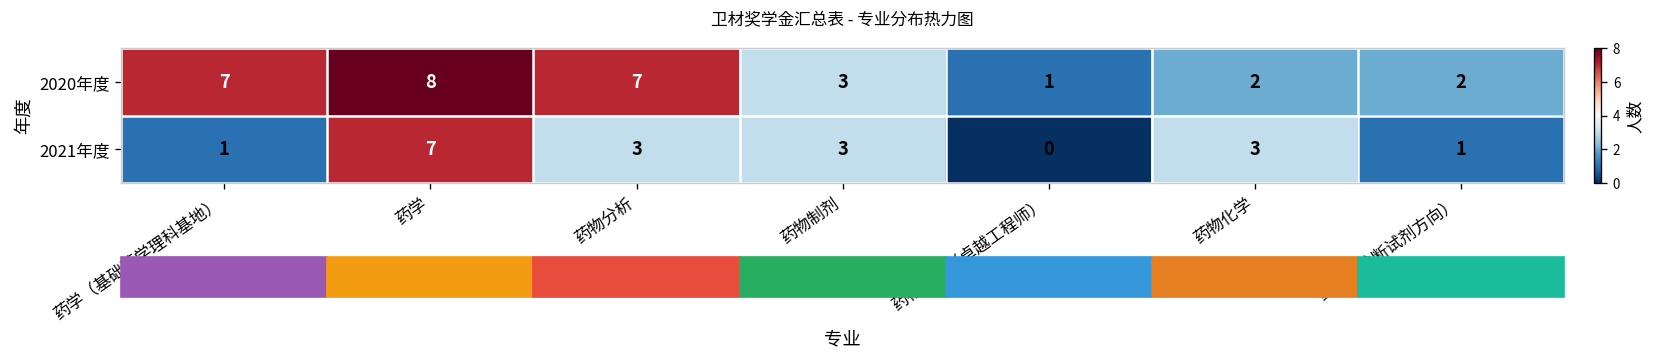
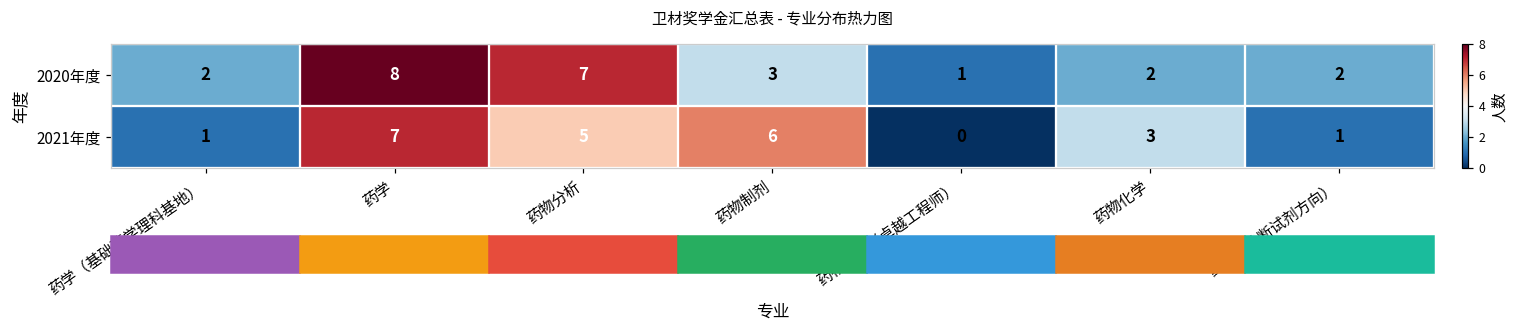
2020年度, 药学（基础药学理科基地）: 7 -> 2
2021年度, 药物分析: 3 -> 5
2021年度, 药物制剂: 3 -> 6
